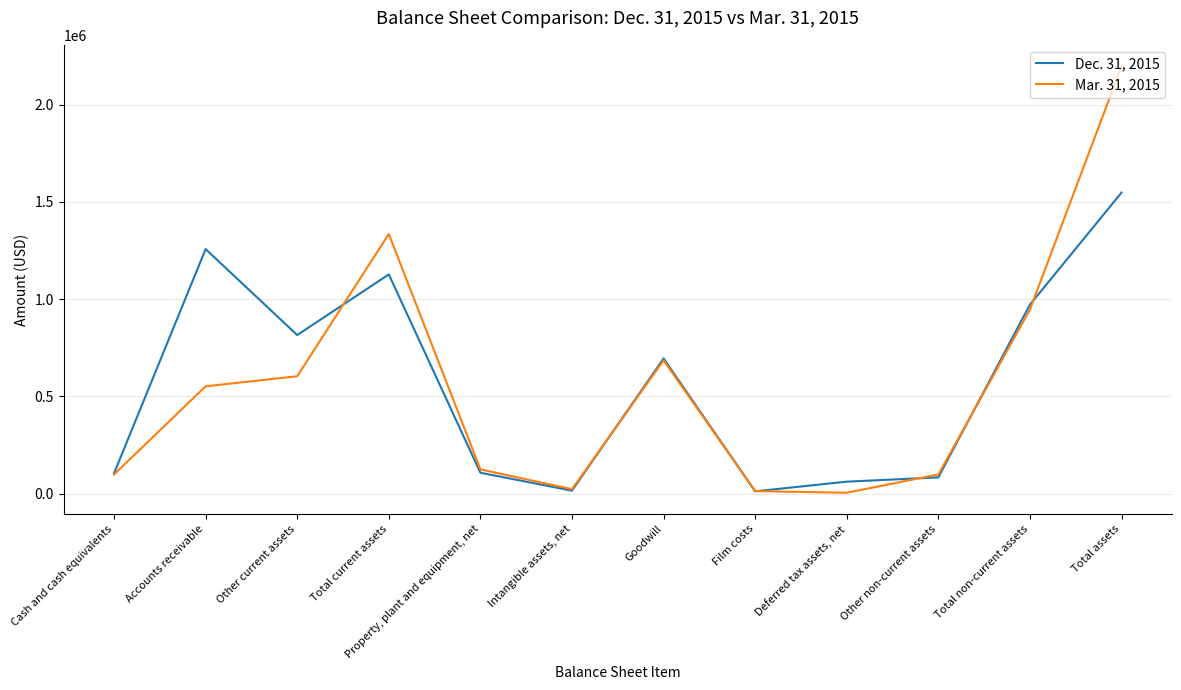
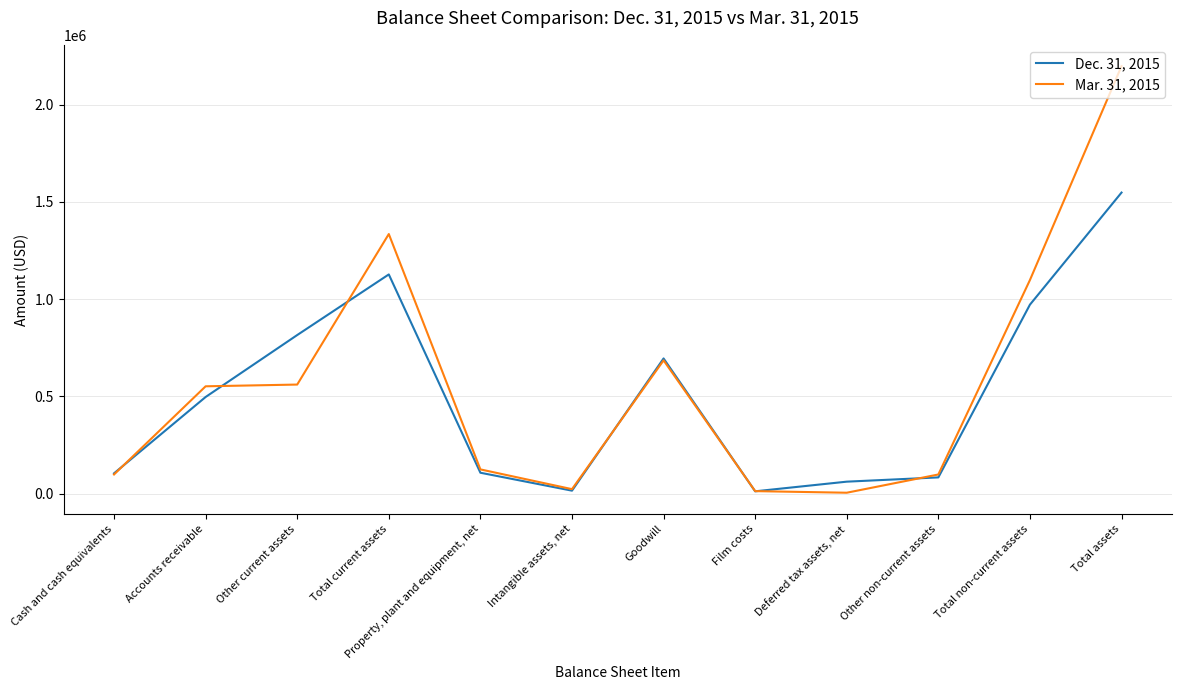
Dec. 31, 2015, Accounts receivable: 1260000 -> 500000
Mar. 31, 2015, Other current assets: 600000 -> 560000
Mar. 31, 2015, Total non-current assets: 950000 -> 1100000
